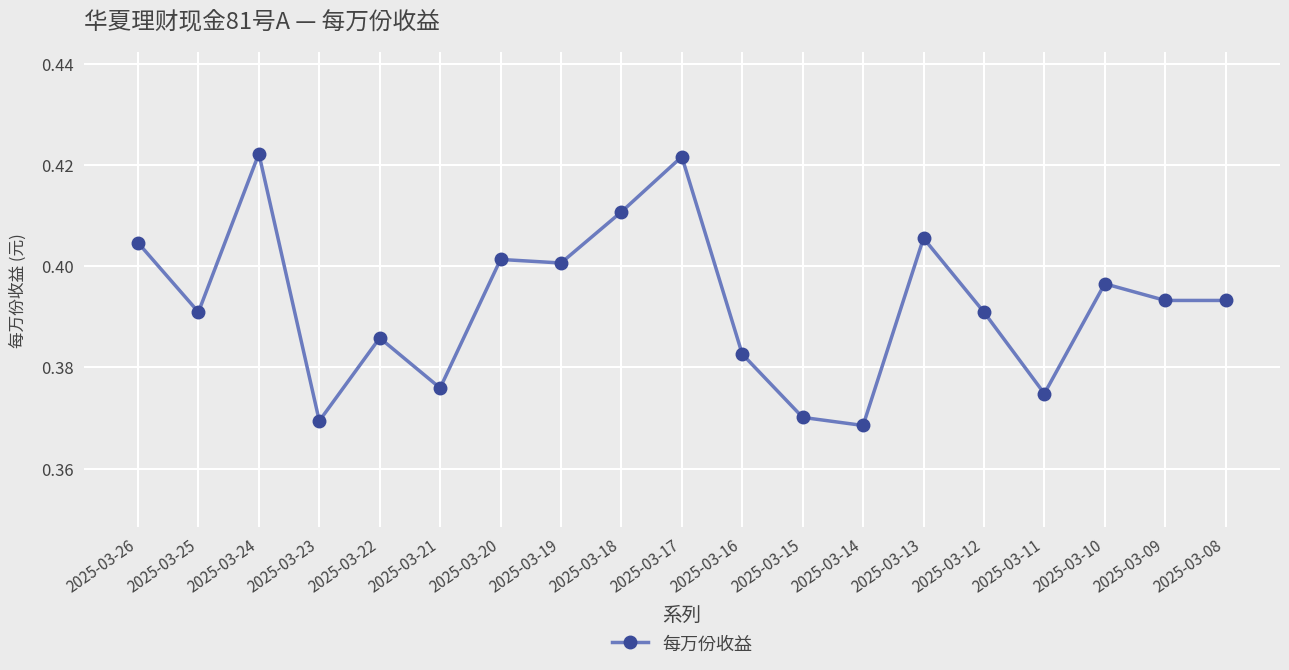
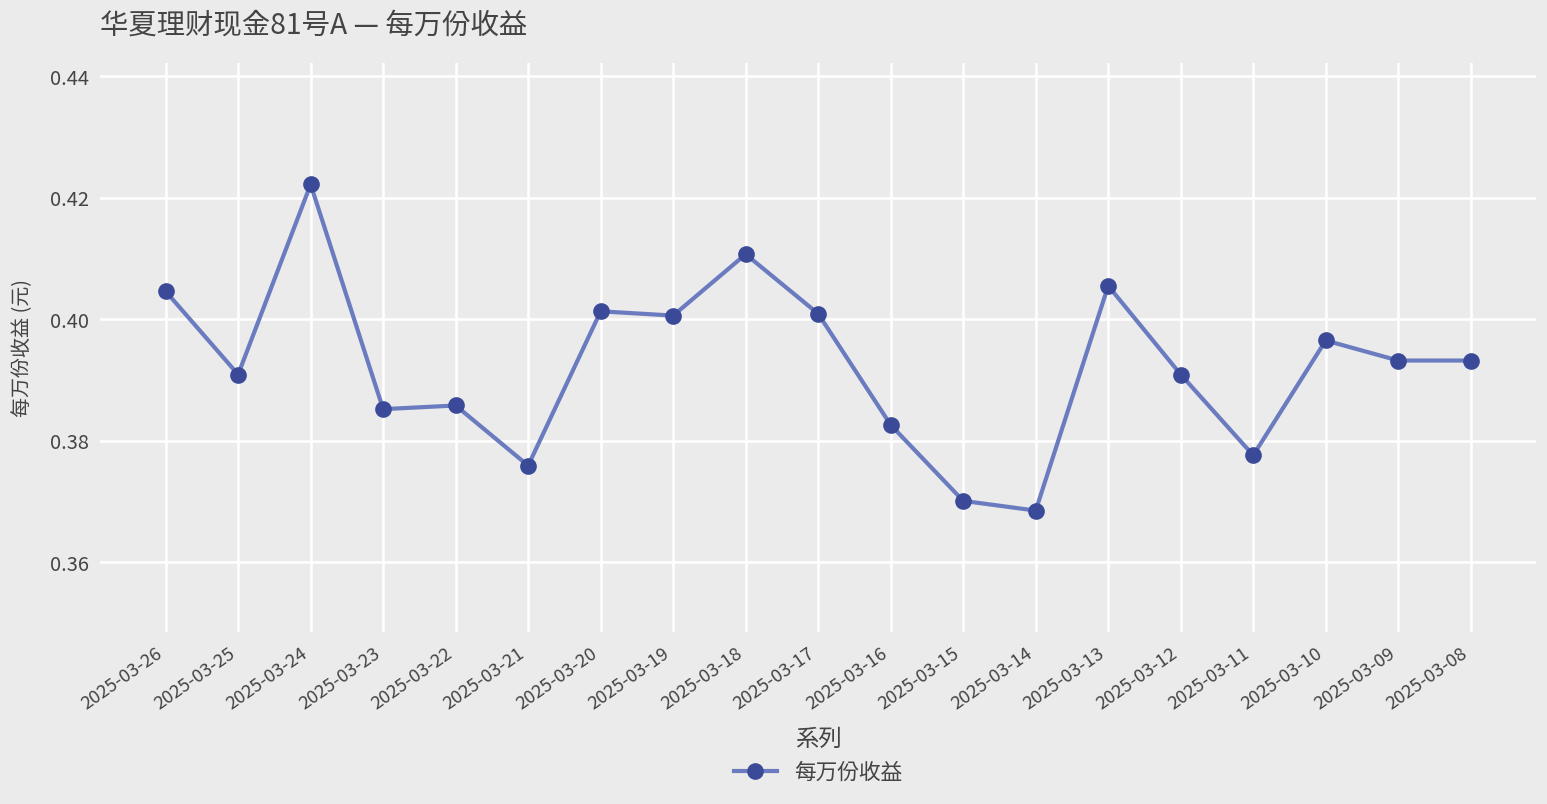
2025-03-23: 0.369 -> 0.385
2025-03-17: 0.422 -> 0.401
2025-03-11: 0.375 -> 0.378
